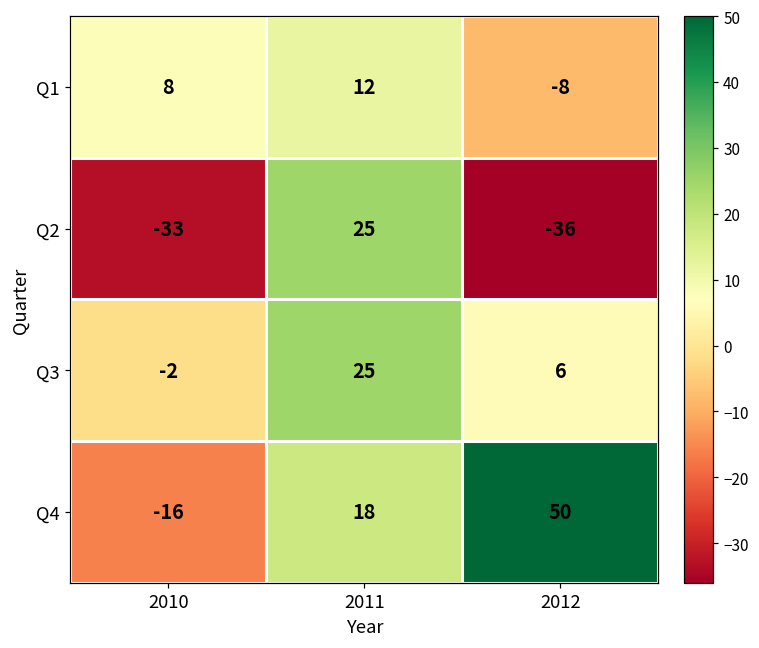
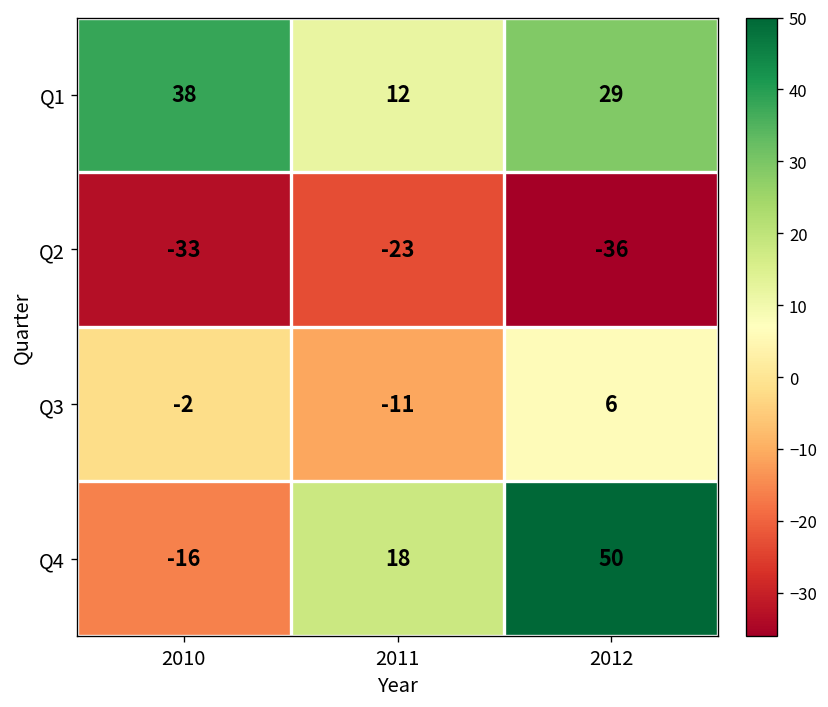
Q1, 2010: 8 -> 38
Q1, 2012: -8 -> 29
Q2, 2011: 25 -> -23
Q3, 2011: 25 -> -11
